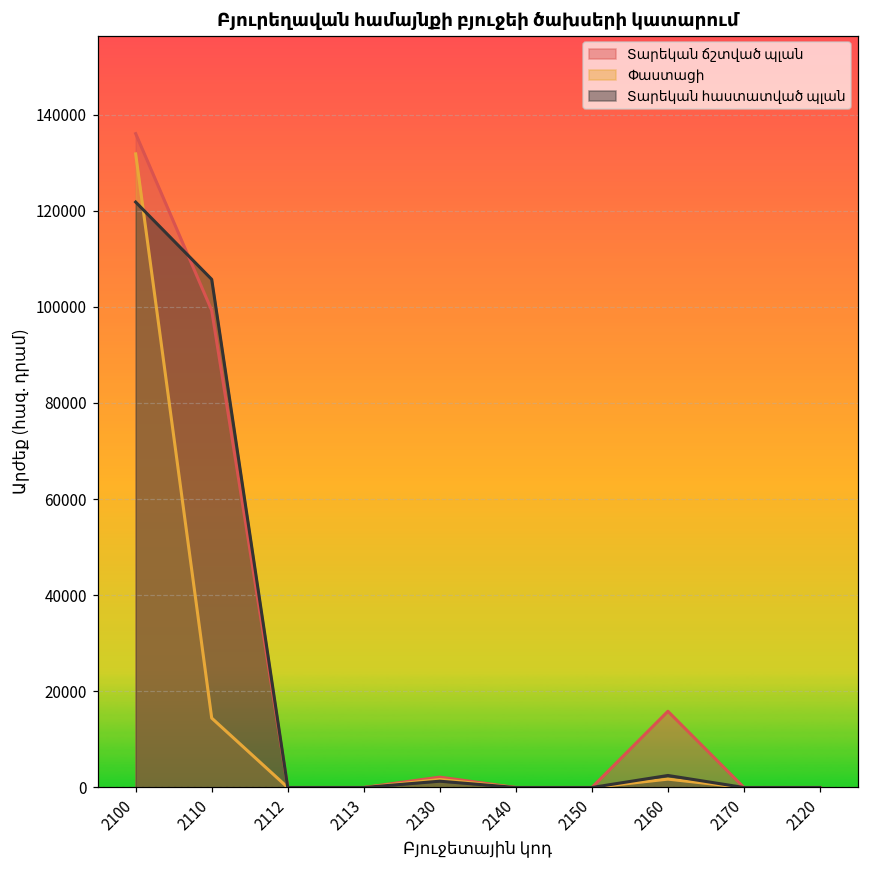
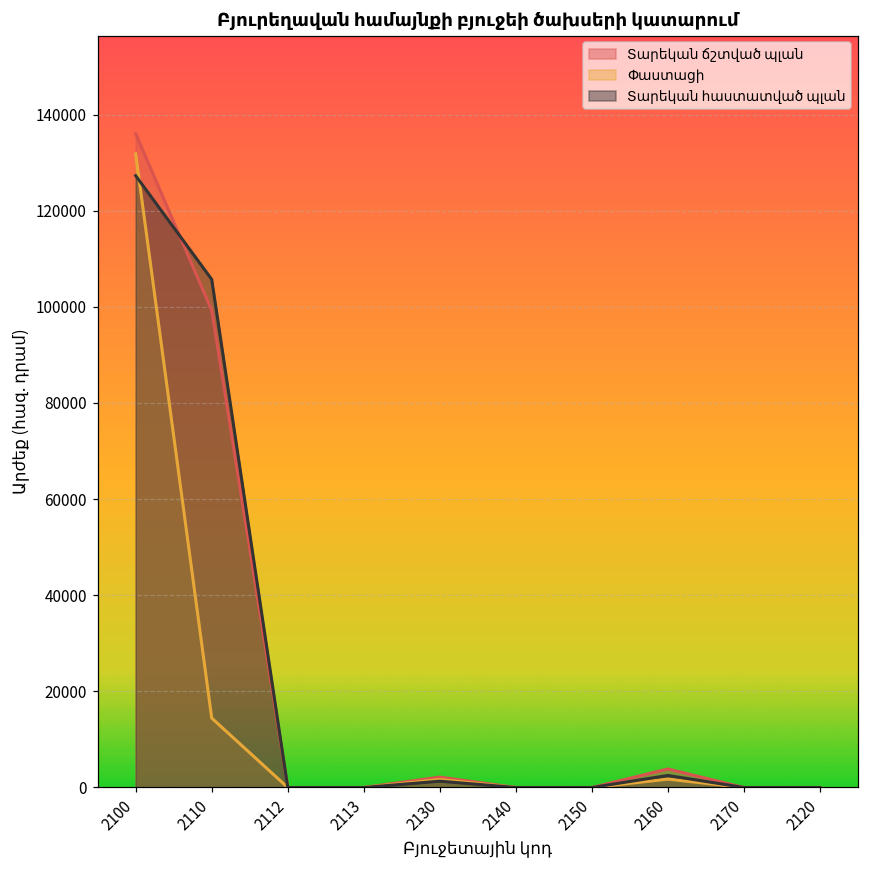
Տարեկան հաստատված պլան, 2100: 122000 -> 127000
Տարեկան ճշտված պլան, 2160: 16000 -> 4000
